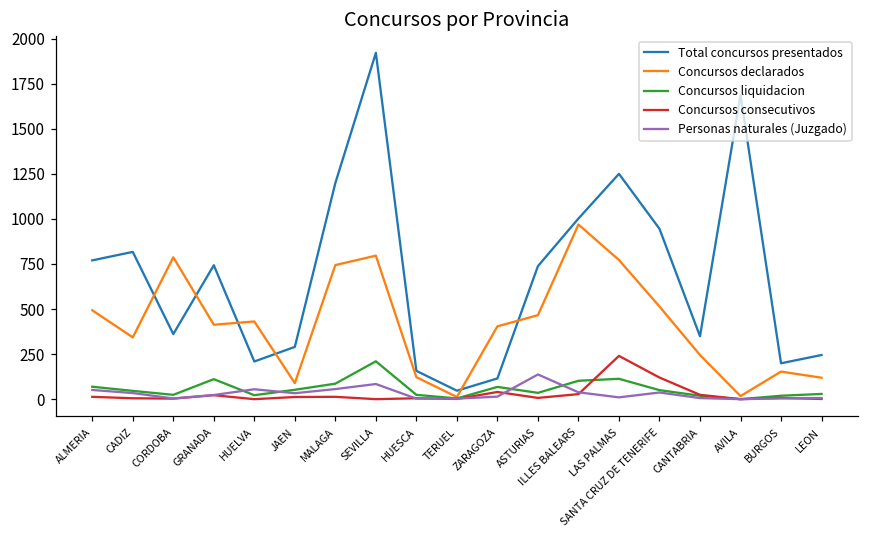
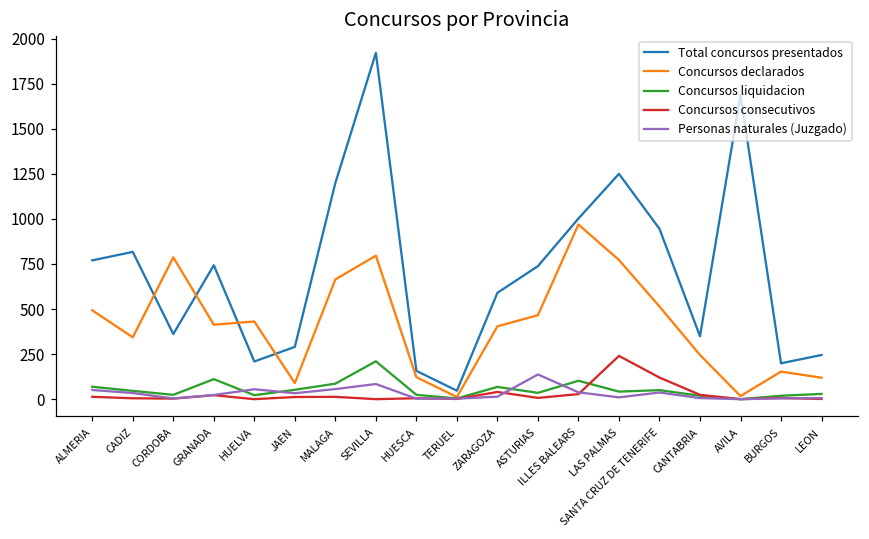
Concursos declarados, MALAGA: 740 -> 660
Total concursos presentados, ZARAGOZA: 120 -> 590
Concursos liquidacion, LAS PALMAS: 110 -> 40
